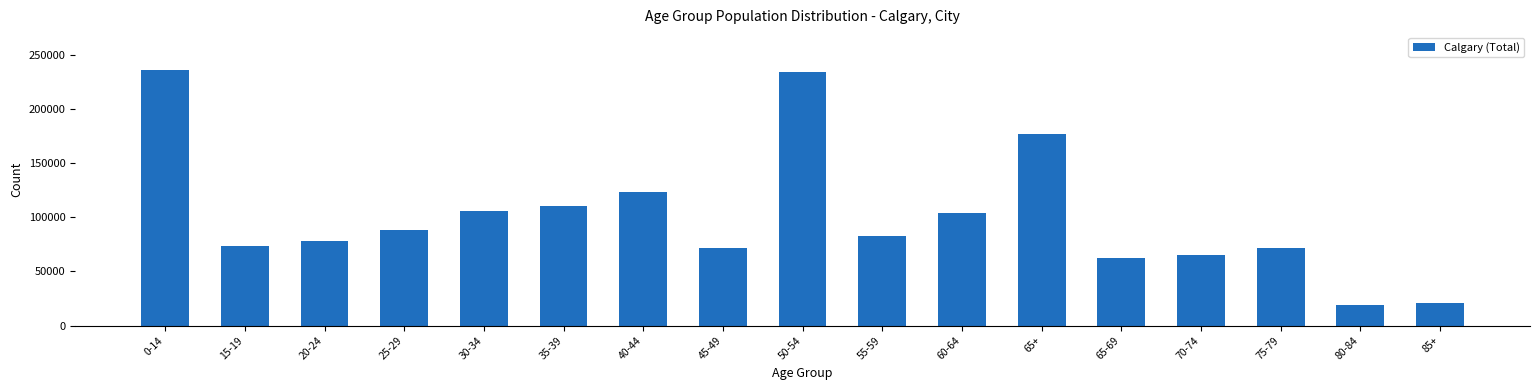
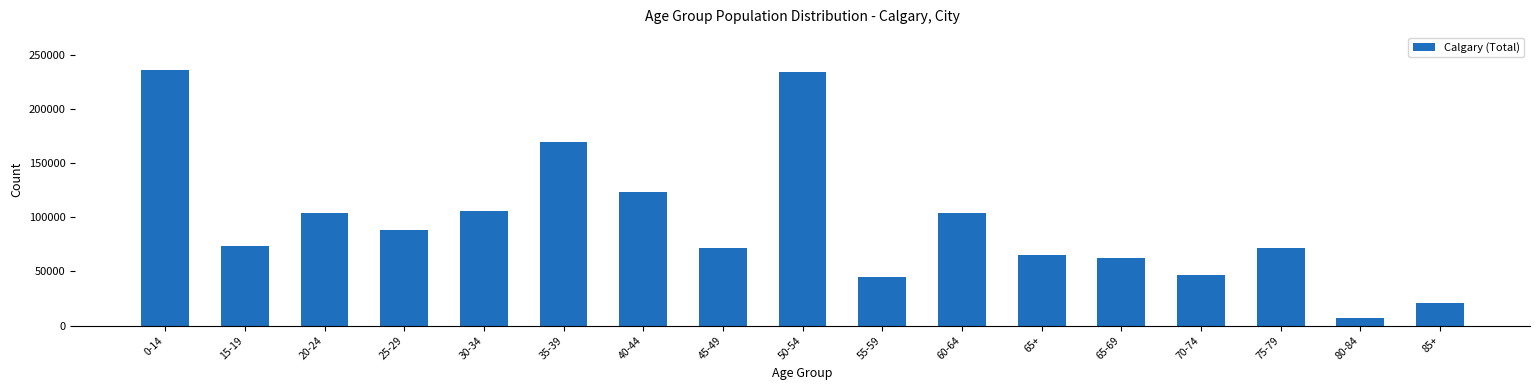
20-24: 78000 -> 104000
35-39: 111000 -> 170000
55-59: 83000 -> 44000
65+: 177000 -> 65000
70-74: 66000 -> 46000
80-84: 19000 -> 7000
